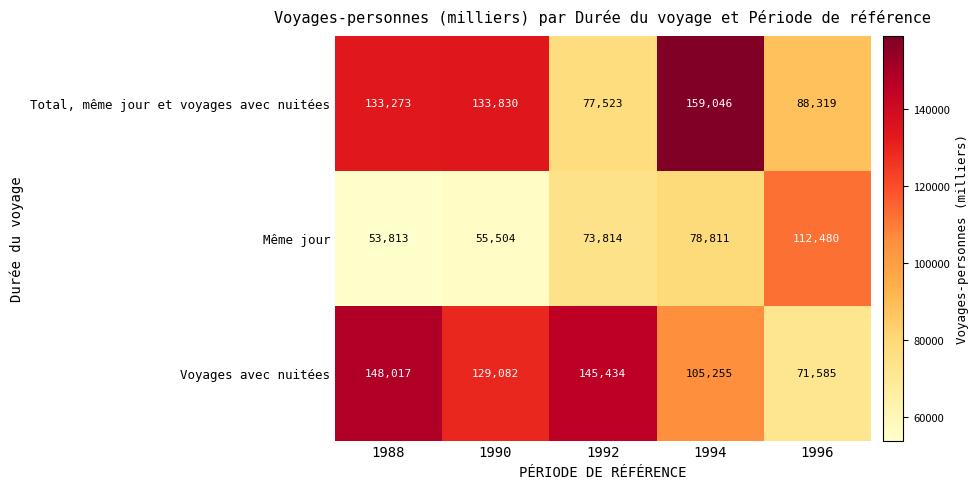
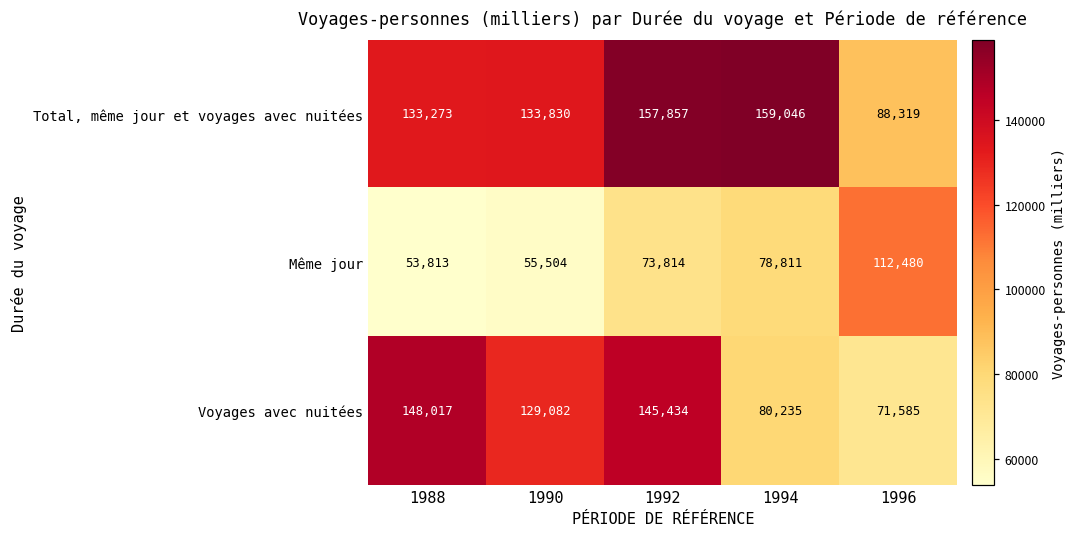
Total, même jour et voyages avec nuitées, 1992: 77,523 -> 157,857
Voyages avec nuitées, 1994: 105,255 -> 80,235
